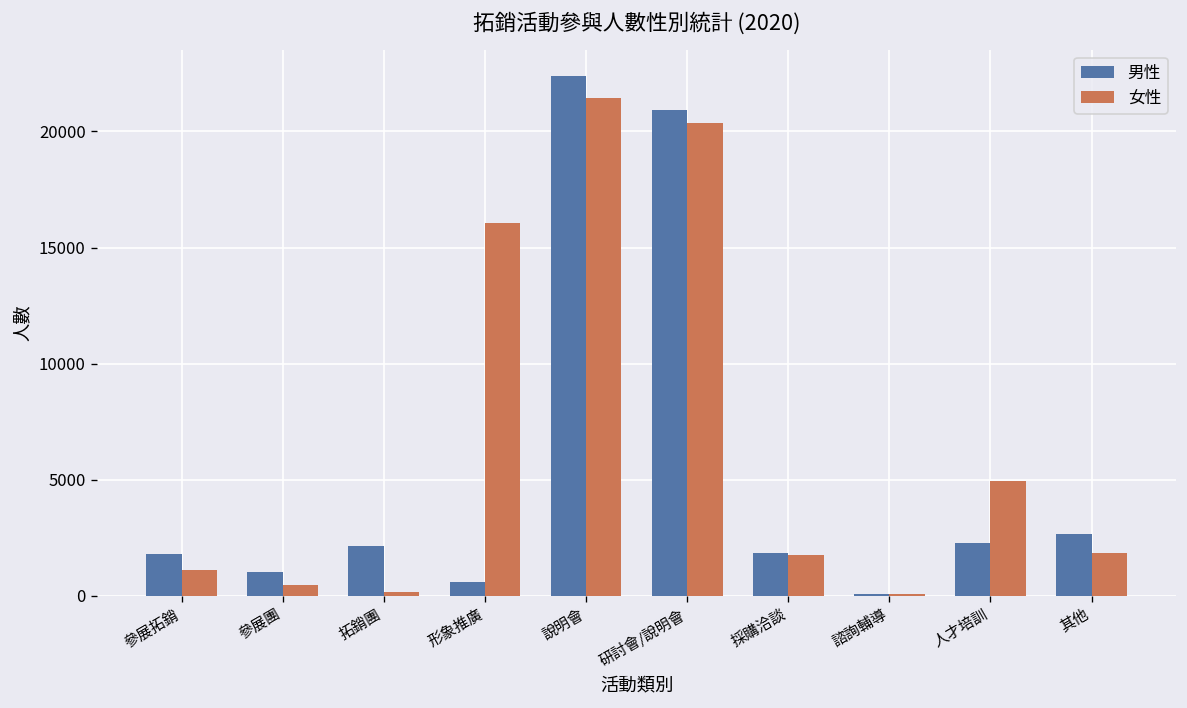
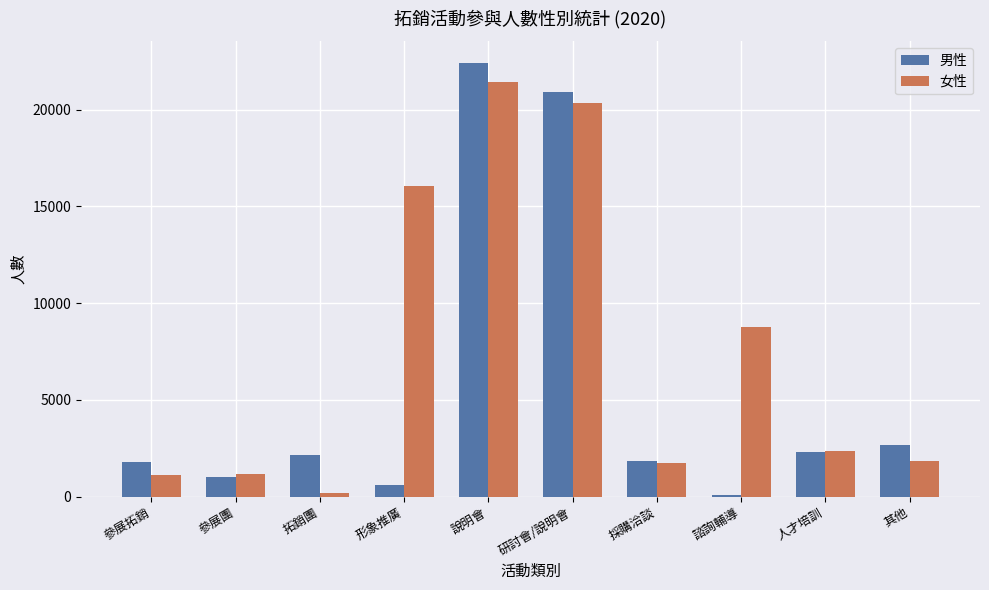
女性, 參展團: 500 -> 1200
女性, 諮詢輔導: 100 -> 8700
女性, 人才培訓: 5000 -> 2400
